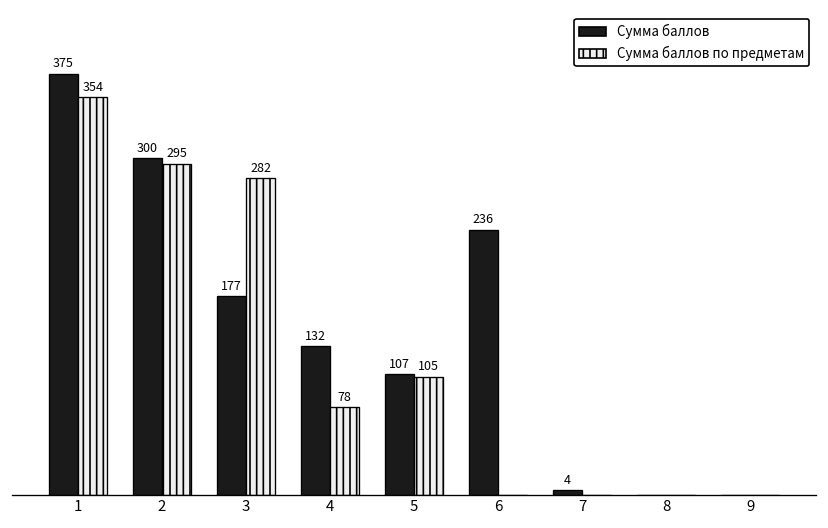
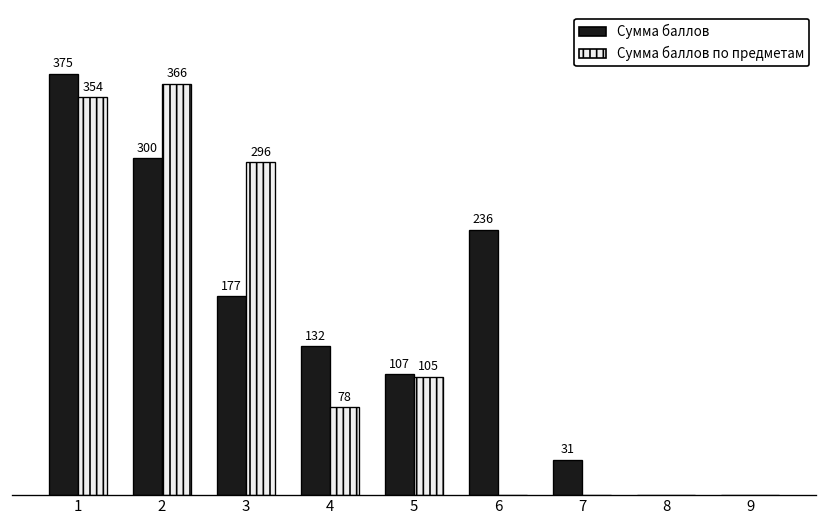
Сумма баллов по предметам, 2: 295 -> 366
Сумма баллов по предметам, 3: 282 -> 296
Сумма баллов, 7: 4 -> 31
